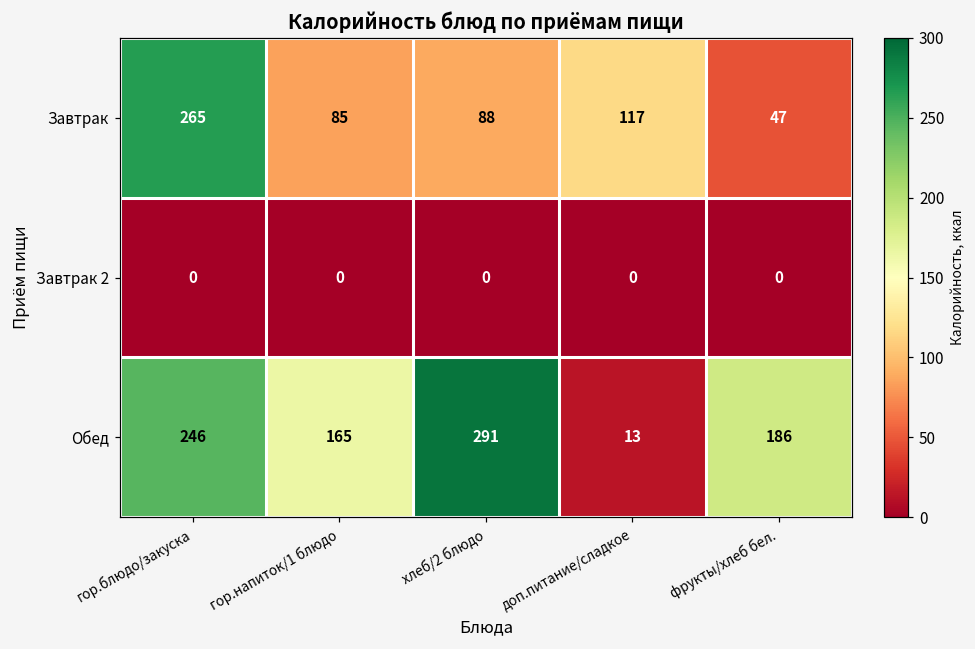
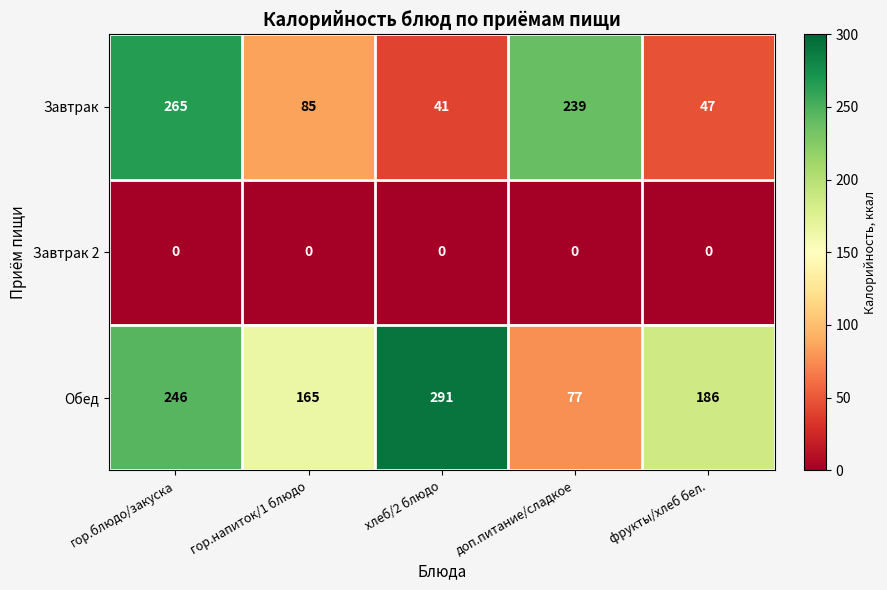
Завтрак, хлеб/2 блюдо: 88 -> 41
Завтрак, доп.питание/сладкое: 117 -> 239
Обед, доп.питание/сладкое: 13 -> 77
